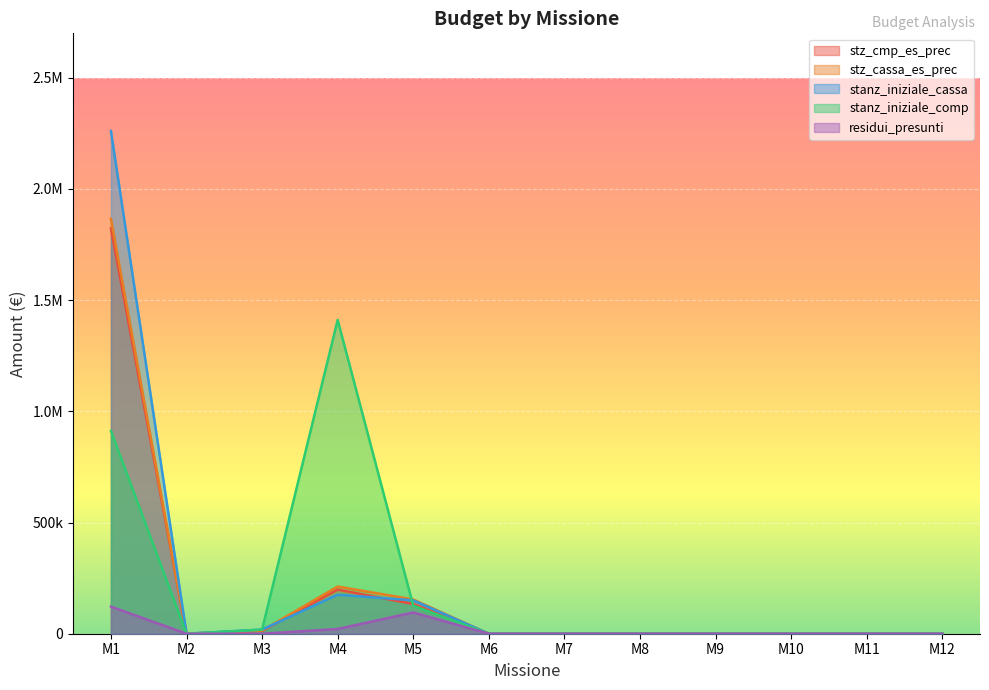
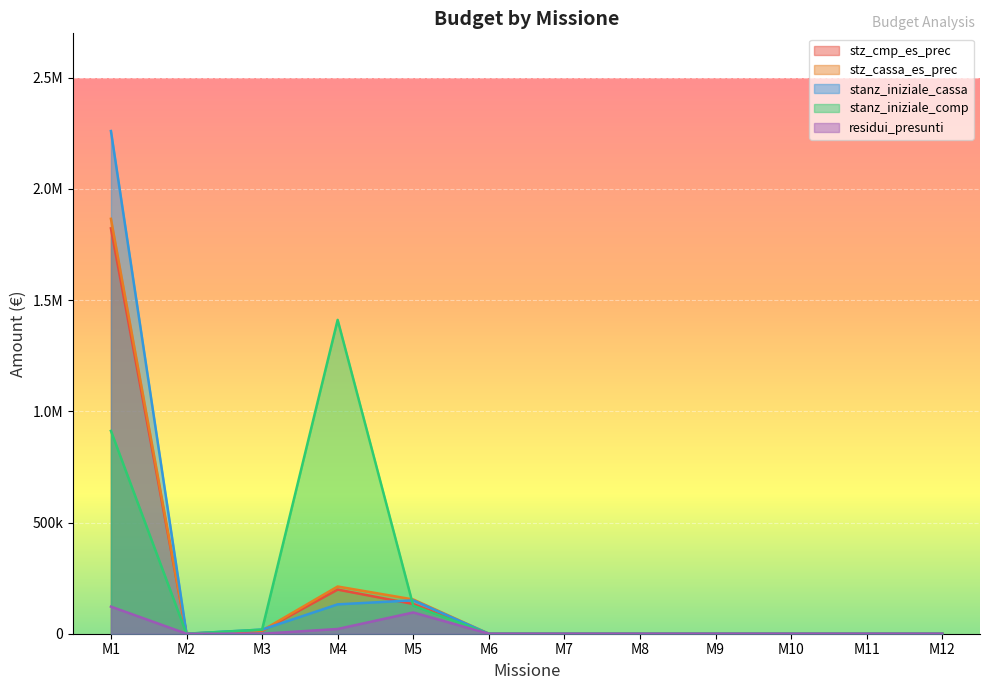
stanz_iniziale_cassa, M4: 180000 -> 130000
